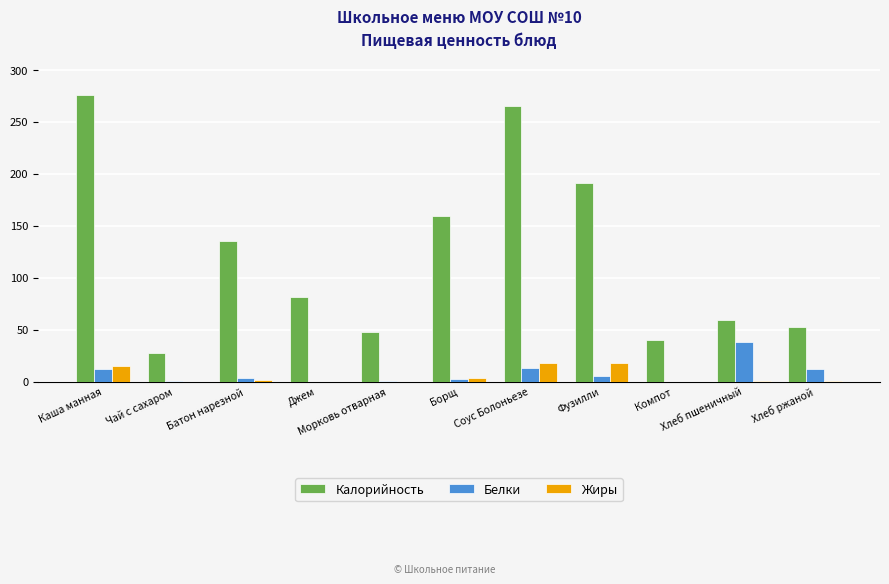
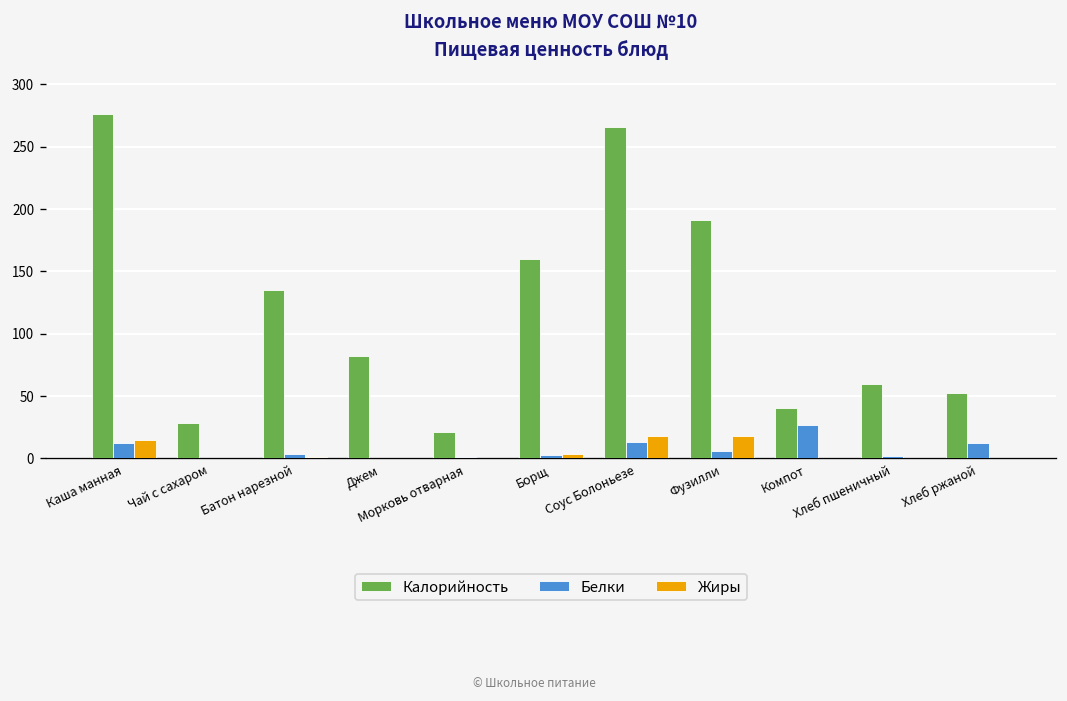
Калорийность, Морковь отварная: 48 -> 21
Белки, Компот: 0 -> 26
Белки, Хлеб пшеничный: 38 -> 2
